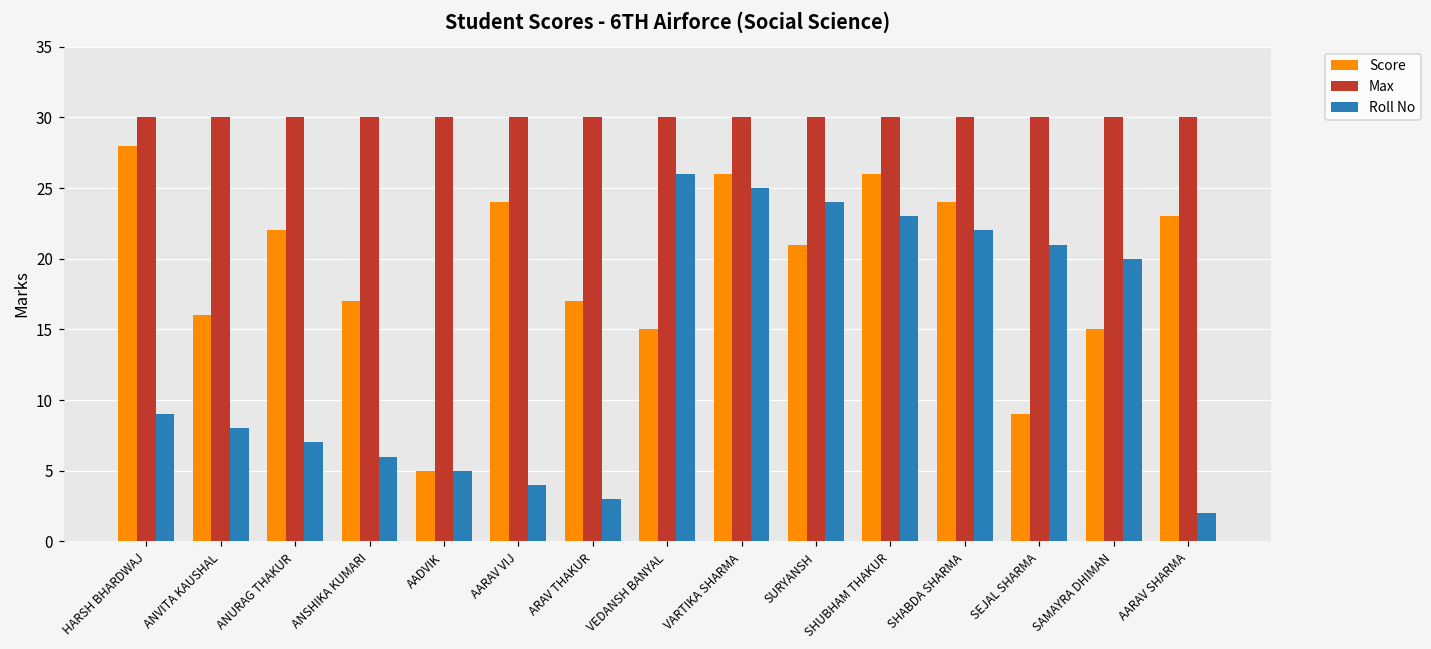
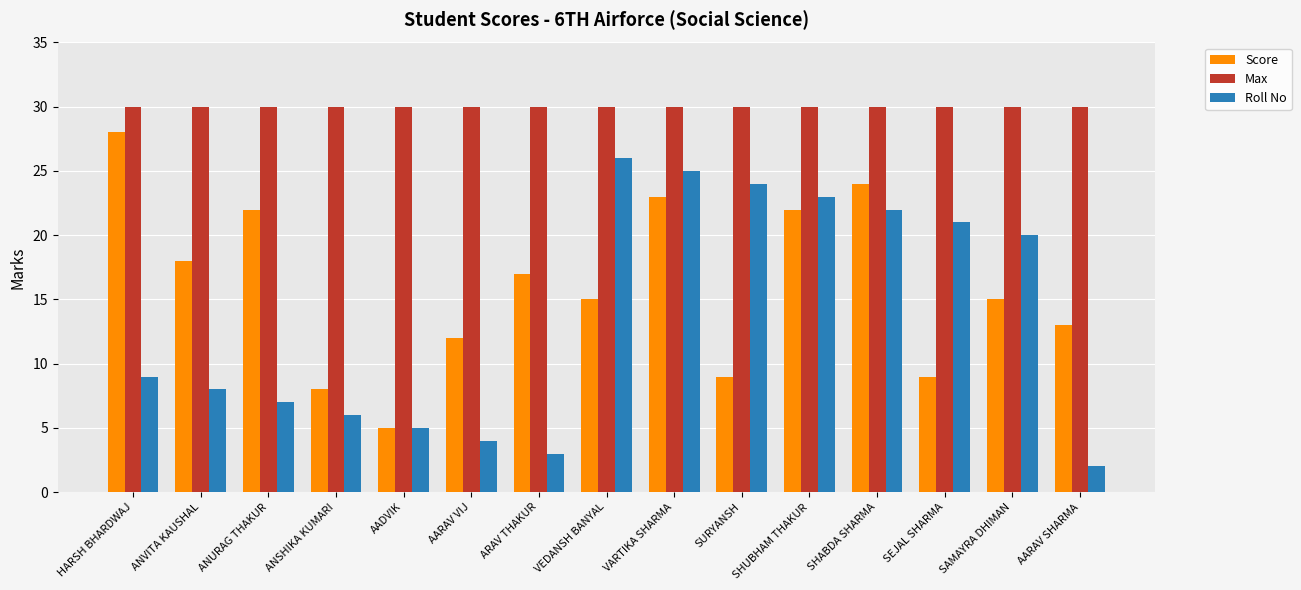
Score, ANVITA KAUSHAL: 16 -> 18
Score, ANSHIKA KUMARI: 17 -> 8
Score, AARAV VIJ: 24 -> 12
Score, VARTIKA SHARMA: 26 -> 23
Score, SURYANSH: 21 -> 9
Score, SHUBHAM THAKUR: 26 -> 22
Score, AARAV SHARMA: 23 -> 13
